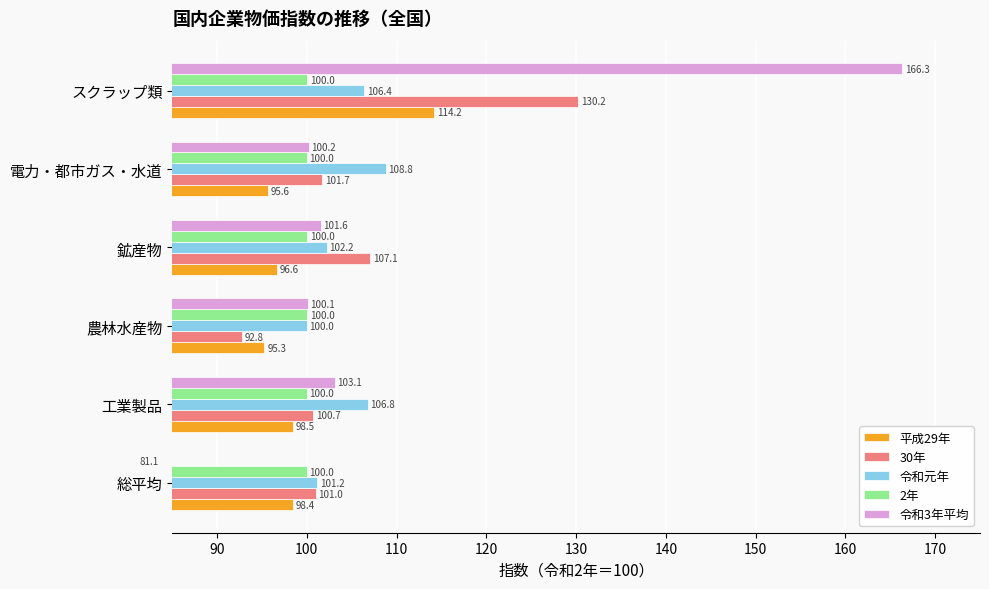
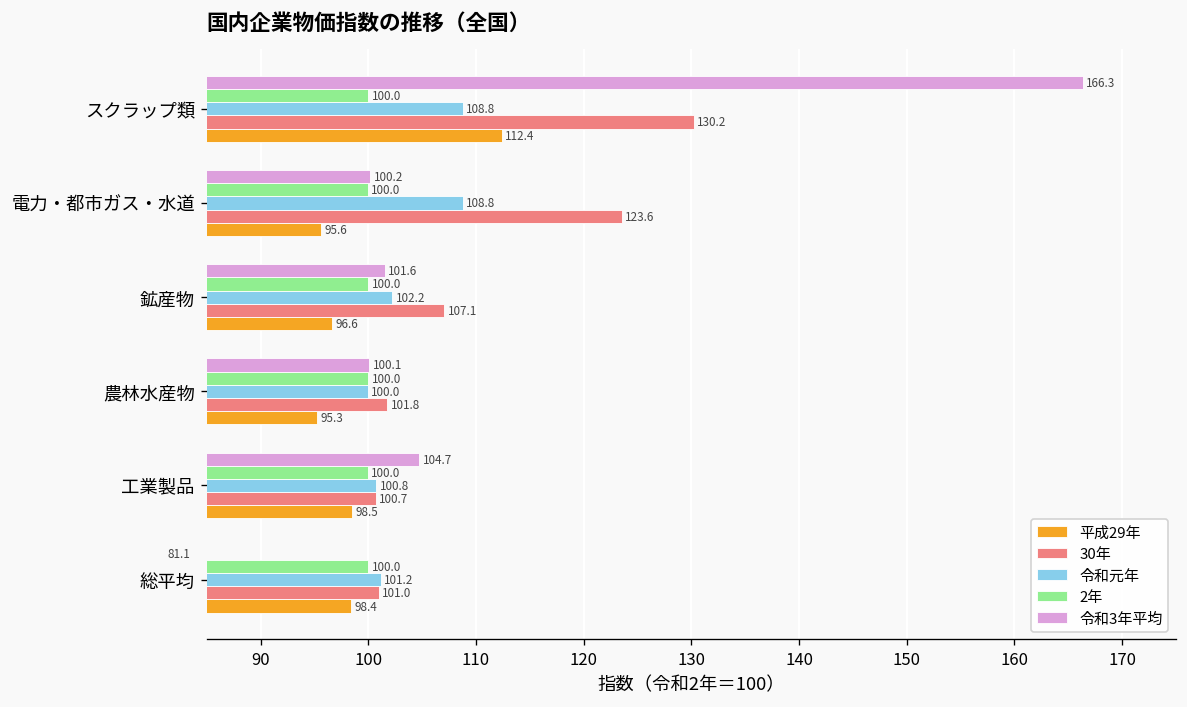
令和元年, スクラップ類: 106.4 -> 108.8
平成29年, スクラップ類: 114.2 -> 112.4
30年, 電力・都市ガス・水道: 101.7 -> 123.6
30年, 農林水産物: 92.8 -> 101.8
令和3年平均, 工業製品: 103.1 -> 104.7
令和元年, 工業製品: 106.8 -> 100.8
